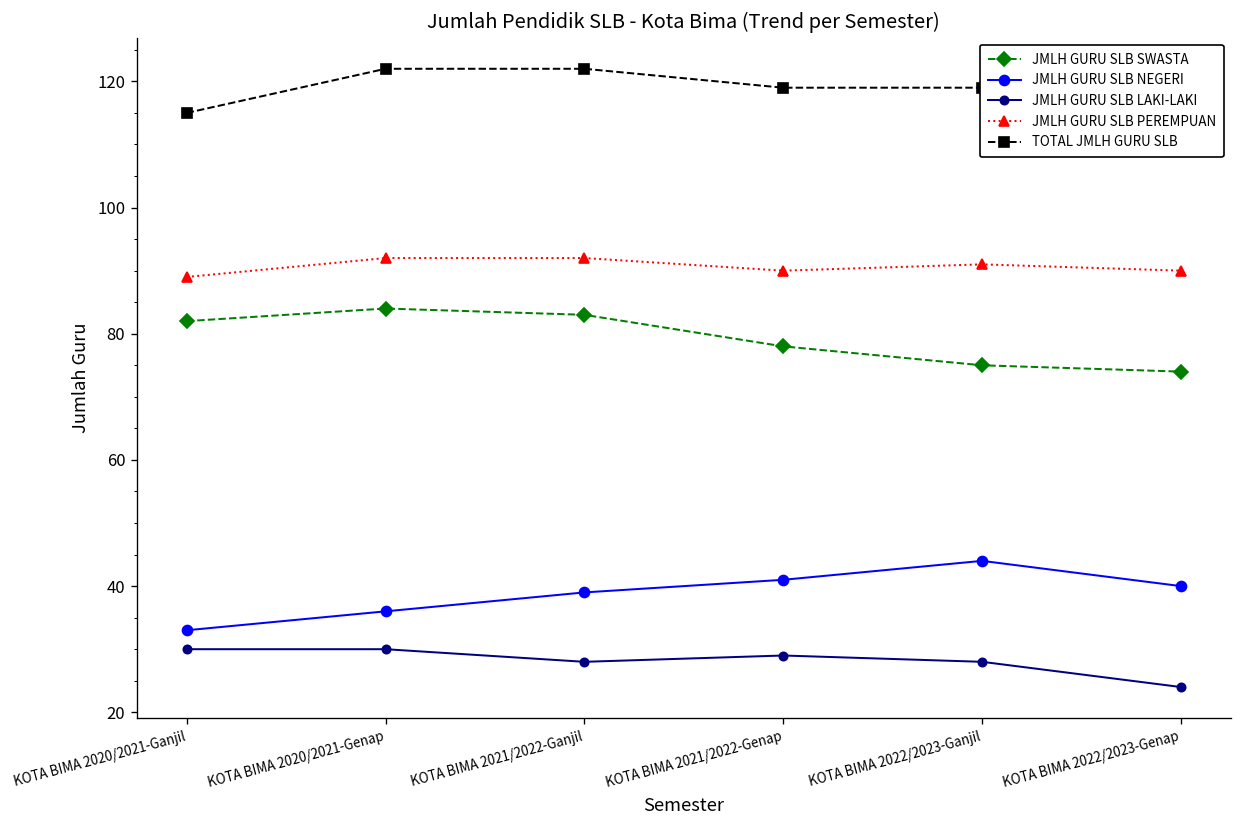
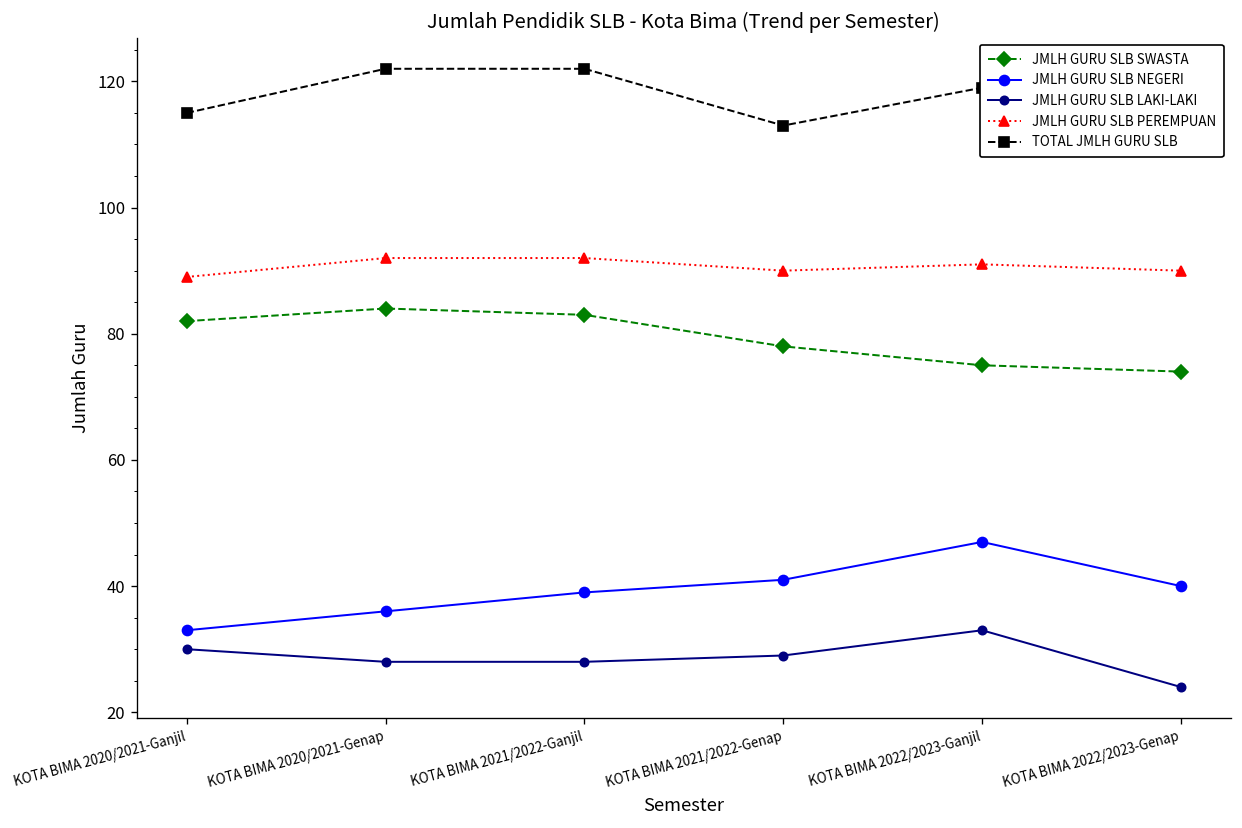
JMLH GURU SLB LAKI-LAKI, KOTA BIMA 2020/2021-Genap: 30 -> 28
TOTAL JMLH GURU SLB, KOTA BIMA 2021/2022-Genap: 119 -> 113
JMLH GURU SLB NEGERI, KOTA BIMA 2022/2023-Ganjil: 44 -> 47
JMLH GURU SLB LAKI-LAKI, KOTA BIMA 2022/2023-Ganjil: 28 -> 33
